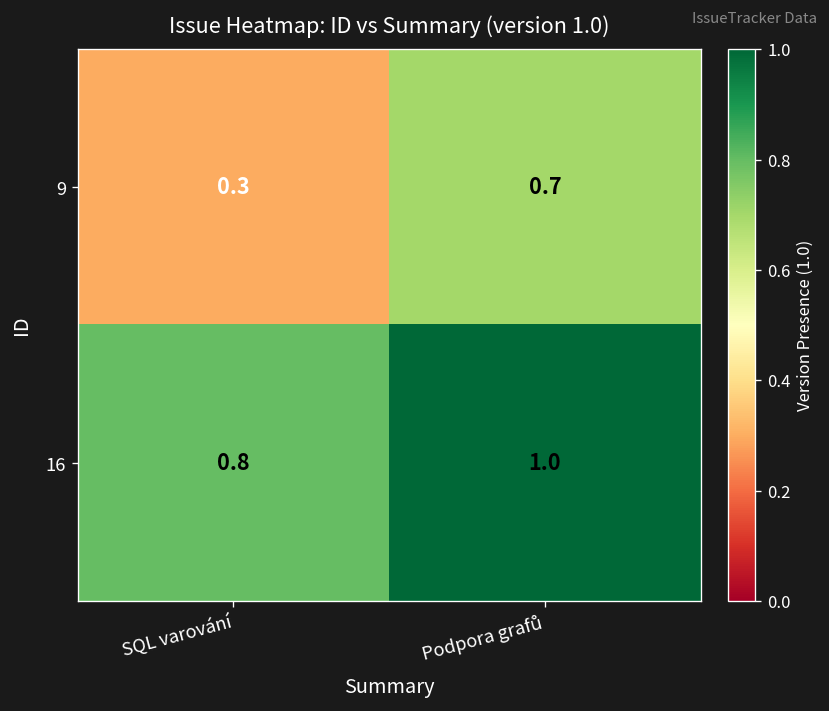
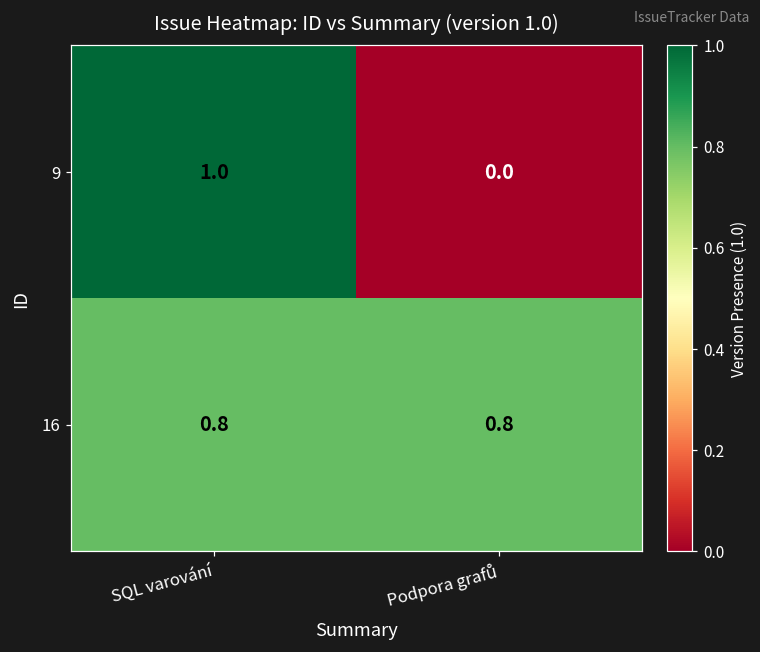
9, SQL varování: 0.3 -> 1.0
9, Podpora grafů: 0.7 -> 0.0
16, Podpora grafů: 1.0 -> 0.8
